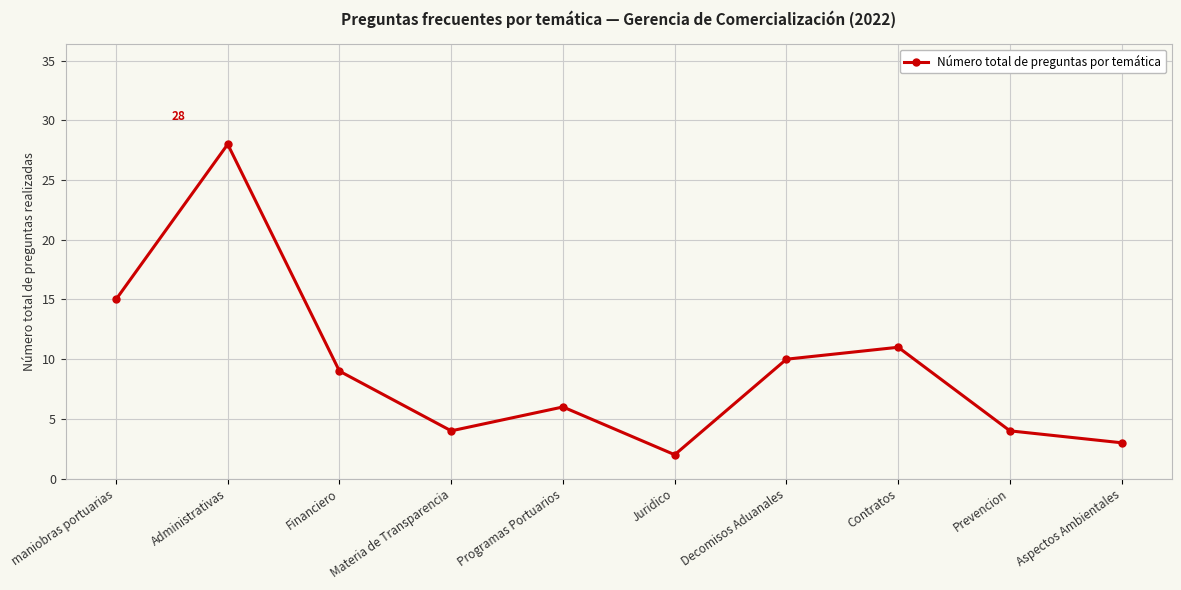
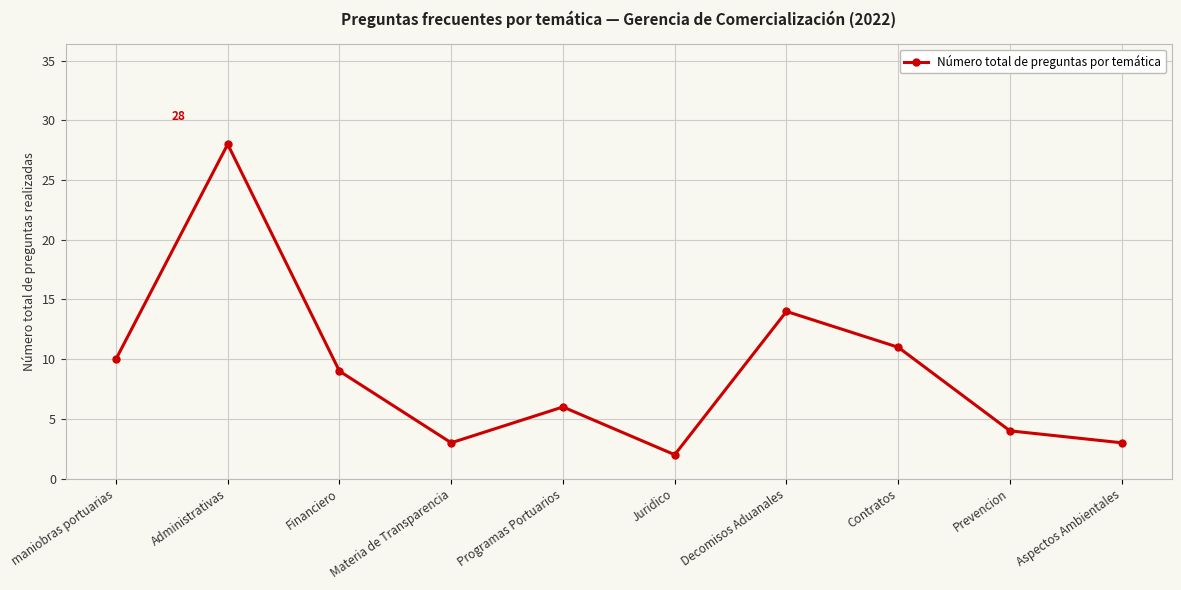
maniobras portuarias: 15 -> 10
Materia de Transparencia: 4 -> 3
Decomisos Aduanales: 10 -> 14
